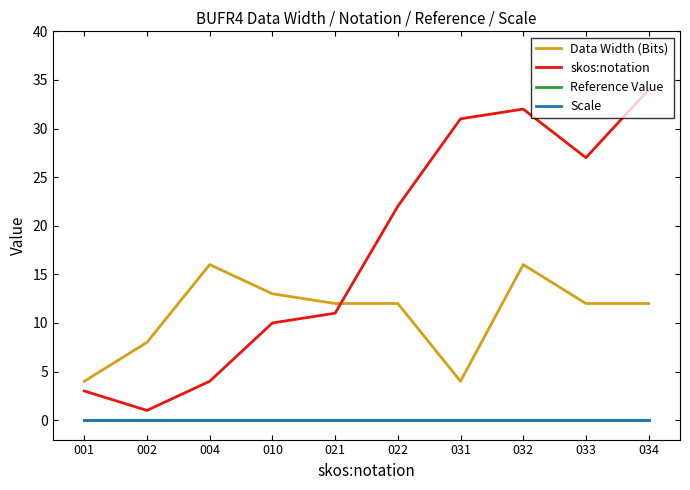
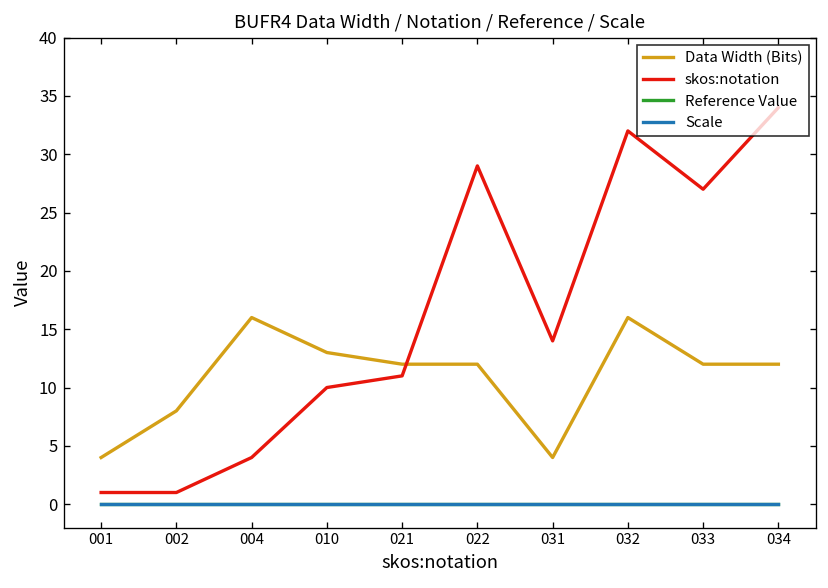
skos:notation, 001: 3 -> 1
skos:notation, 022: 22 -> 29
skos:notation, 031: 31 -> 14
